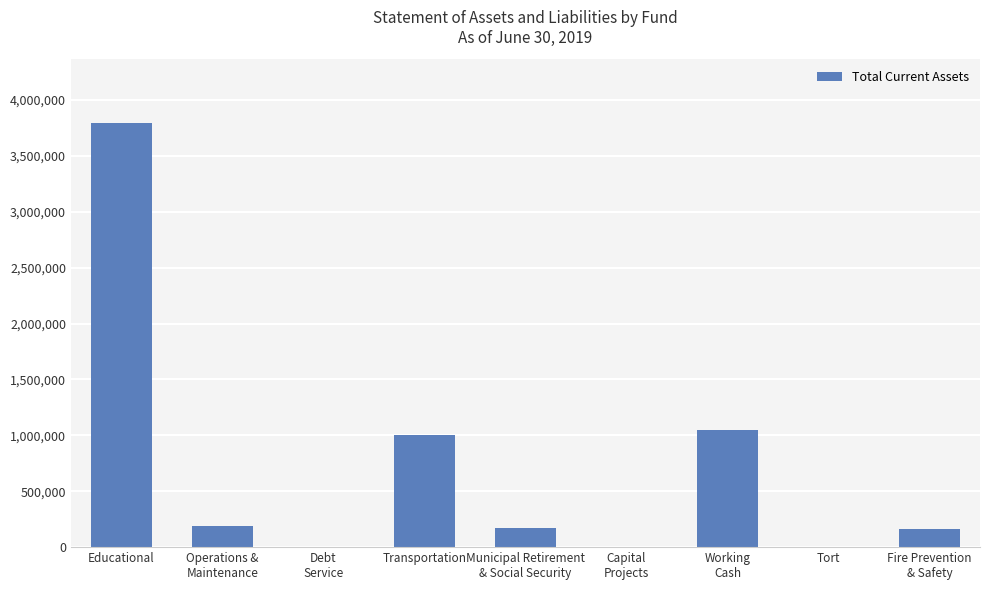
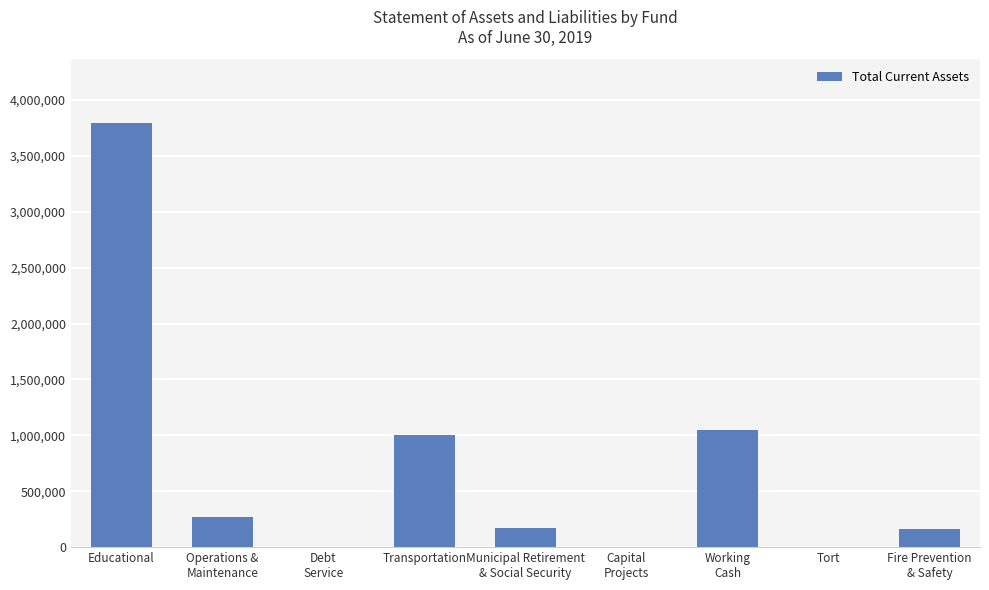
Operations & Maintenance: 190,000 -> 270,000
